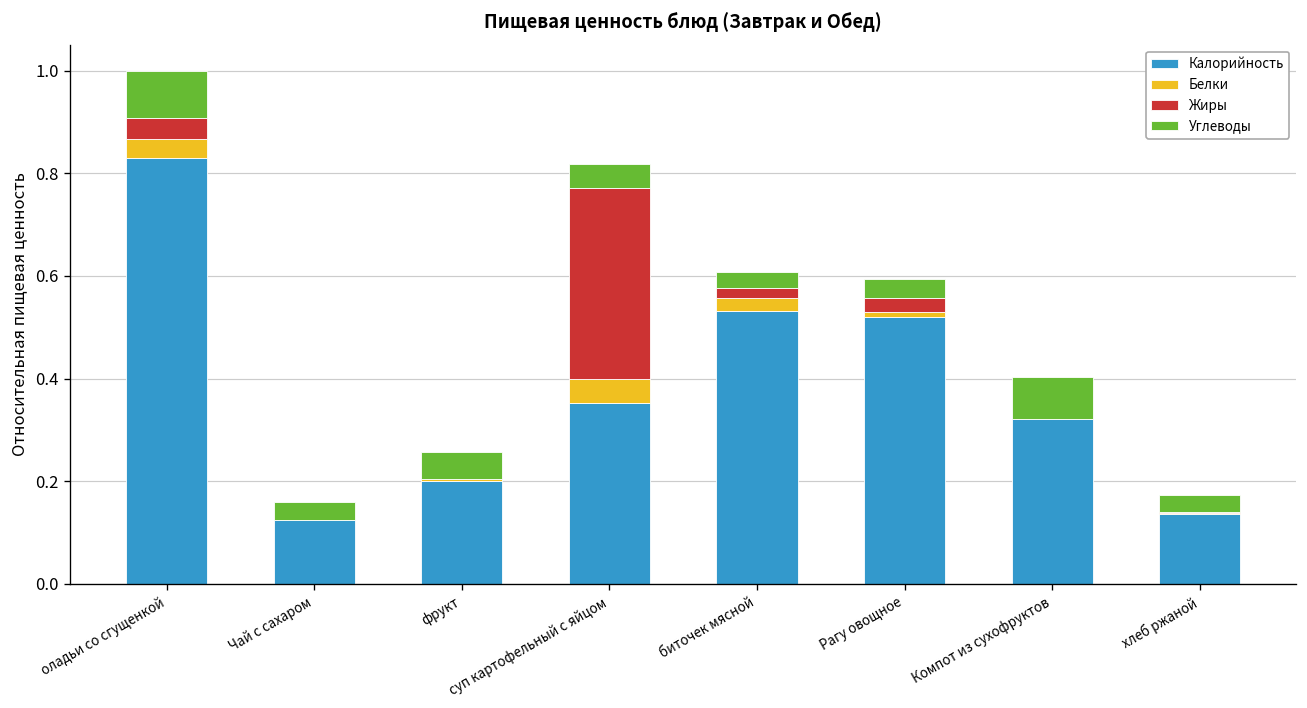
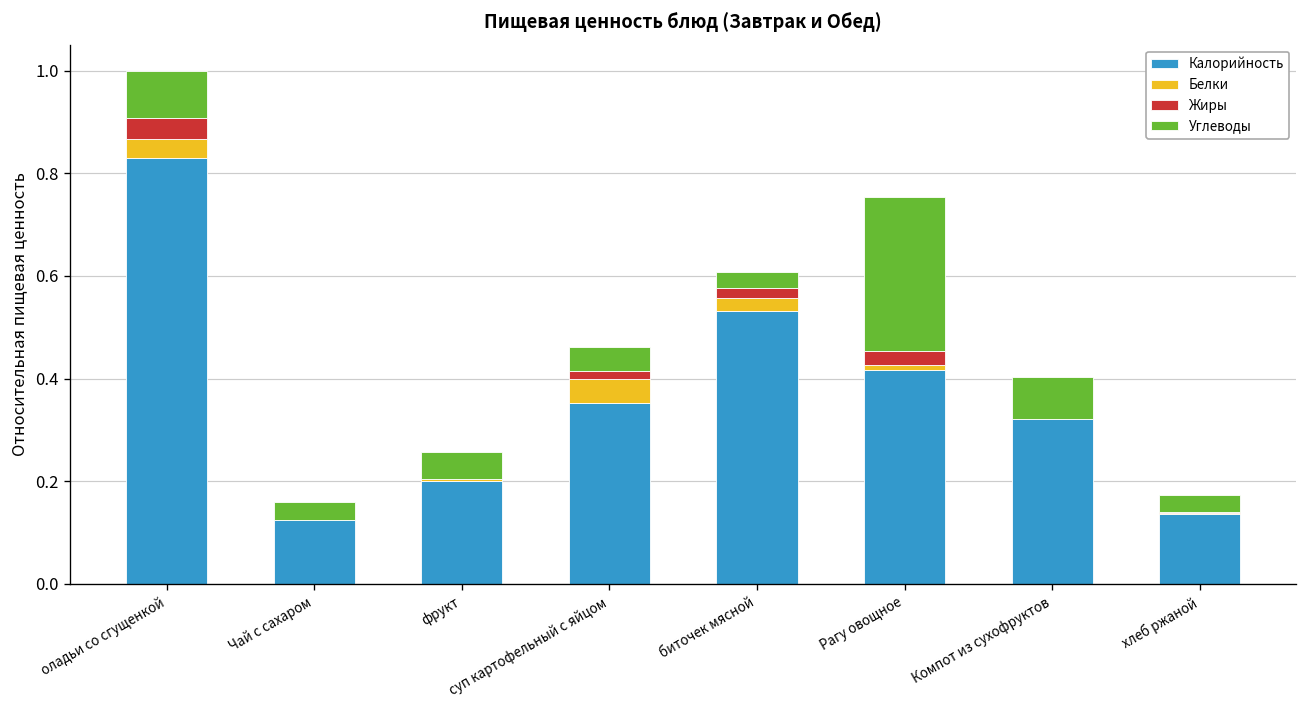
Жиры, суп картофельный с яйцом: 0.37 -> 0.02
Калорийность, Рагу овощное: 0.52 -> 0.42
Углеводы, Рагу овощное: 0.04 -> 0.30
